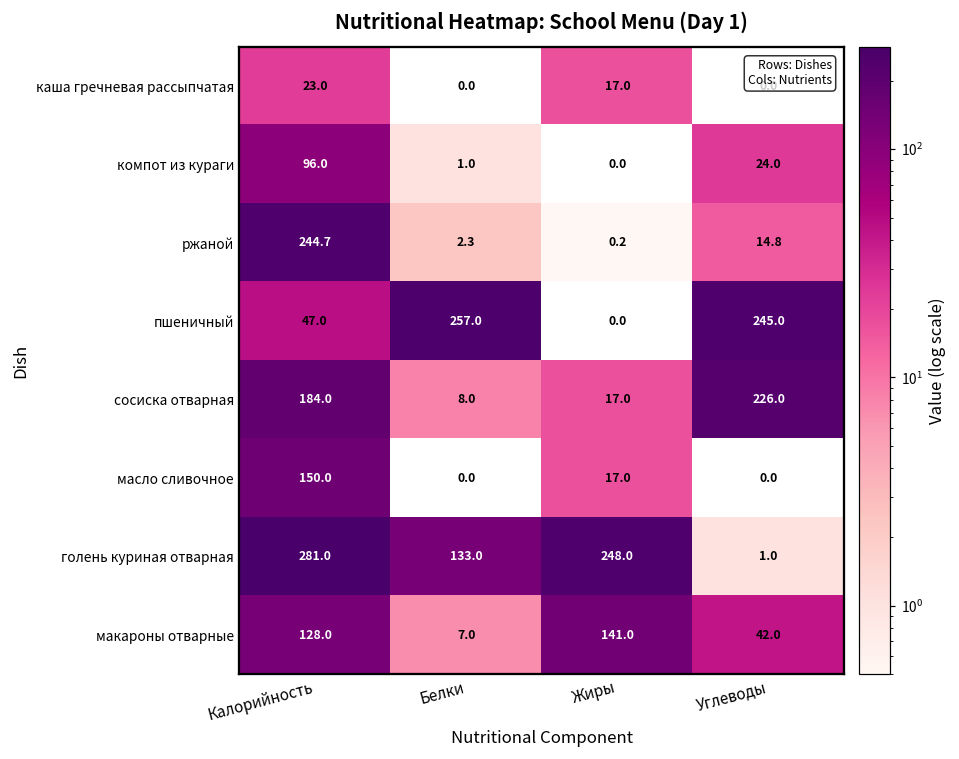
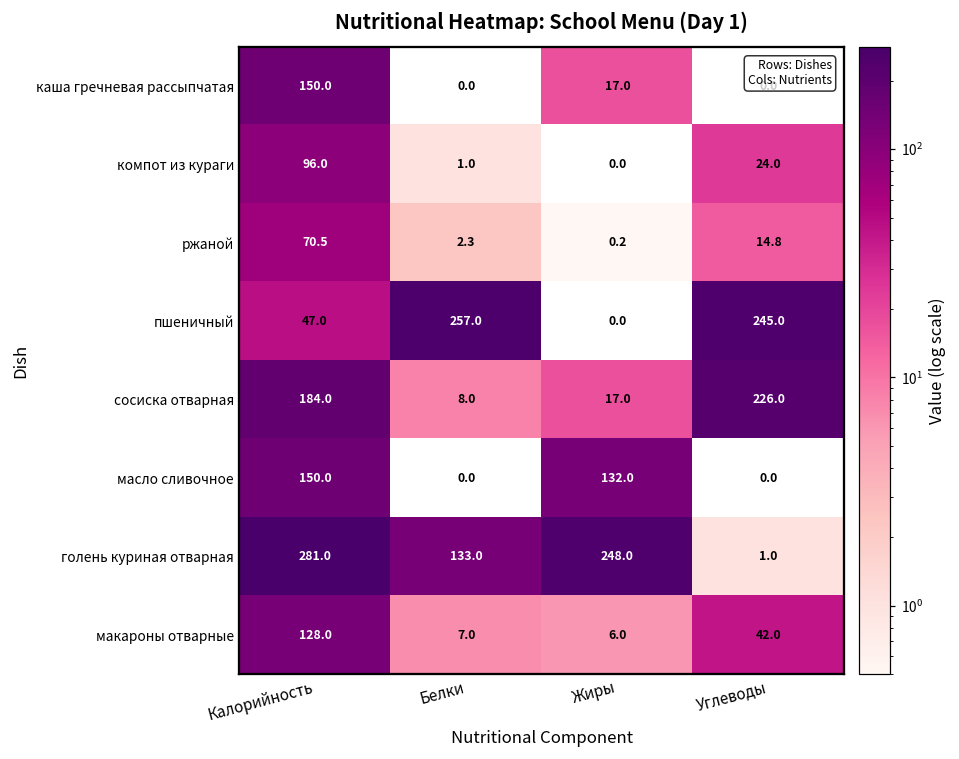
каша гречневая рассыпчатая, Калорийность: 23.0 -> 150.0
ржаной, Калорийность: 244.7 -> 70.5
масло сливочное, Жиры: 17.0 -> 132.0
макароны отварные, Жиры: 141.0 -> 6.0
